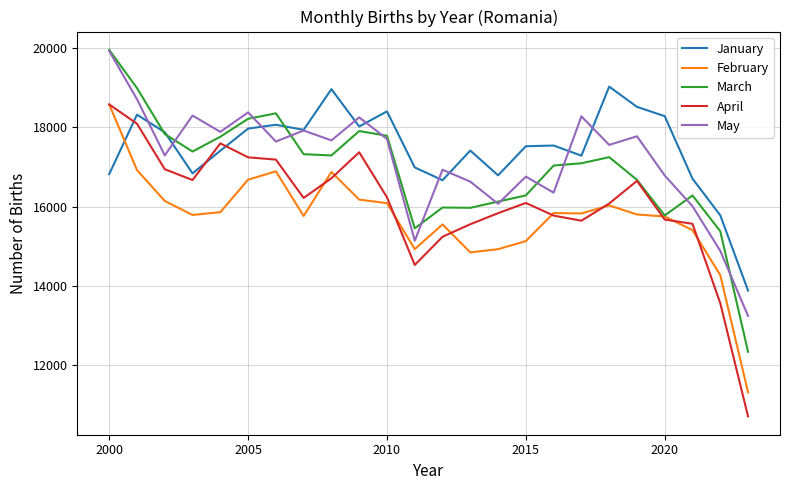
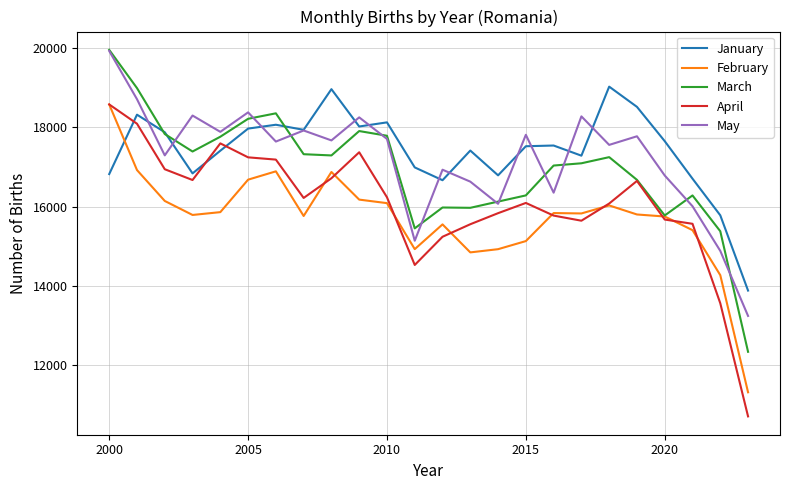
January, 2010: 18400 -> 18100
May, 2015: 16800 -> 17800
January, 2020: 18300 -> 17600
